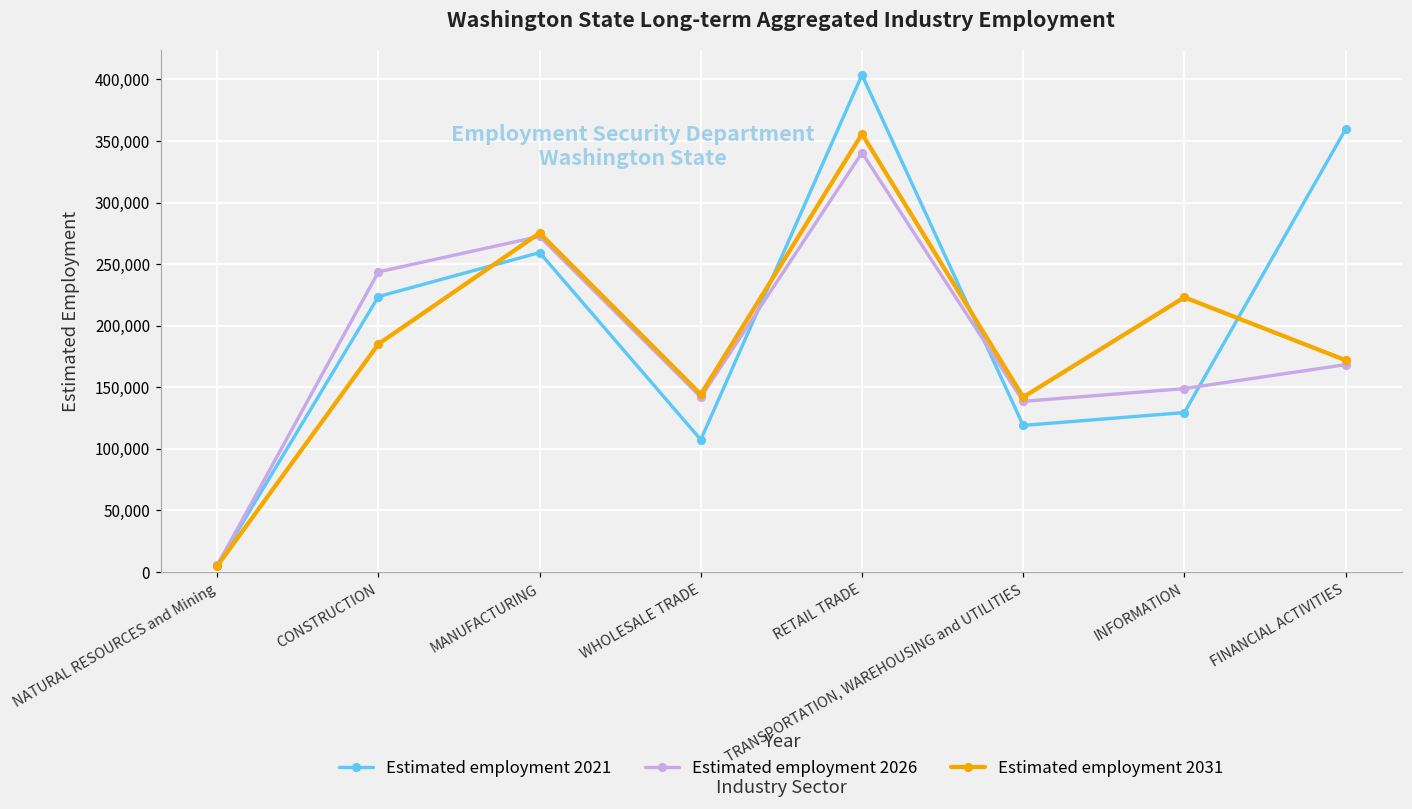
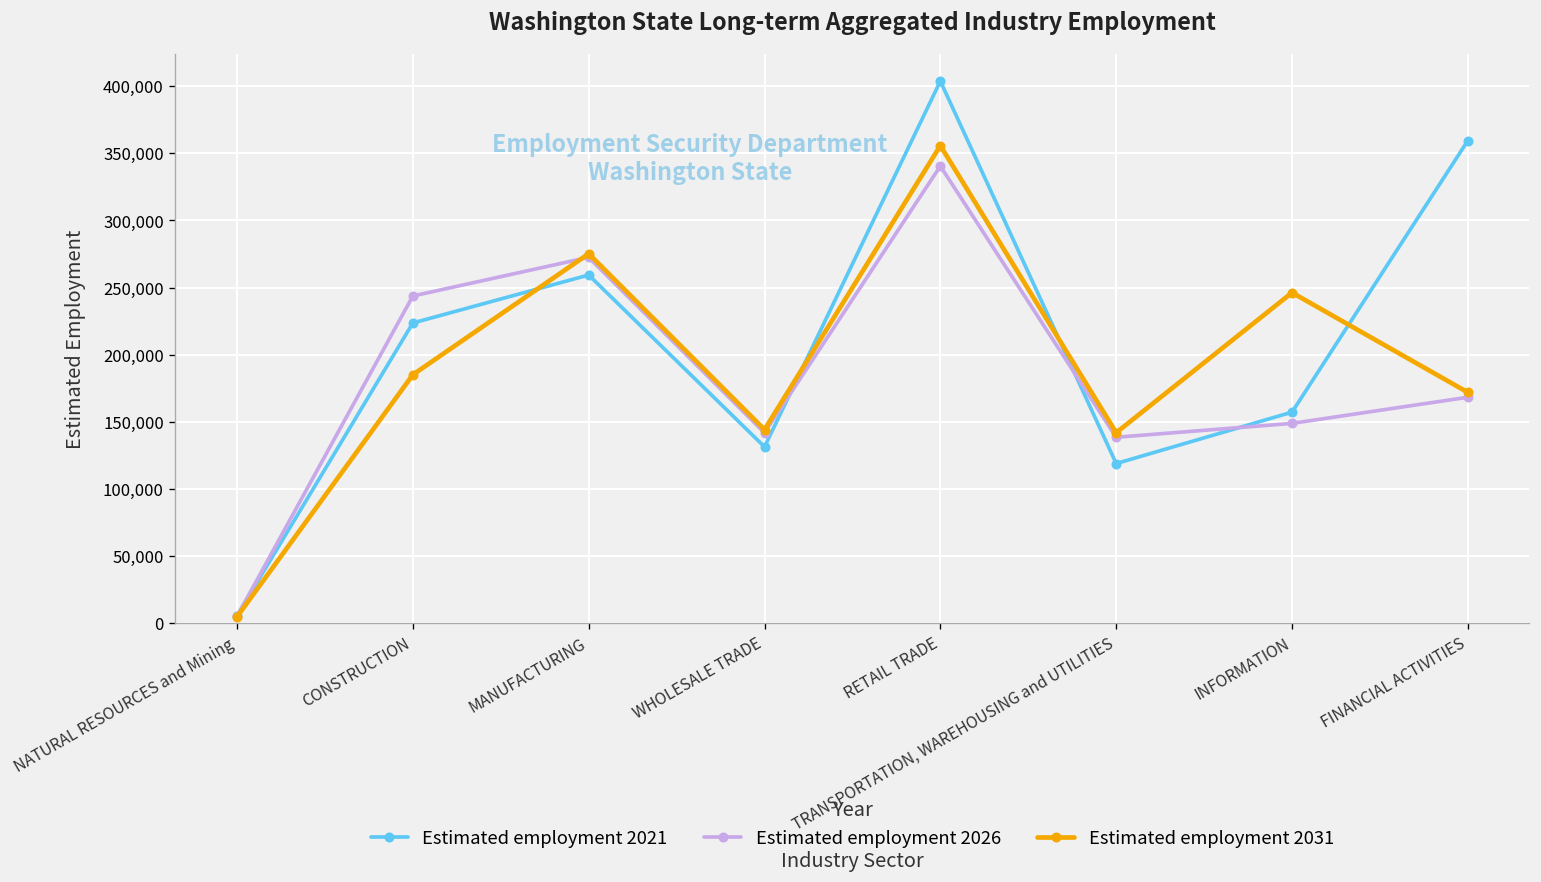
Estimated employment 2021, WHOLESALE TRADE: 107,000 -> 131,000
Estimated employment 2021, INFORMATION: 129,000 -> 157,000
Estimated employment 2031, INFORMATION: 223,000 -> 246,000
